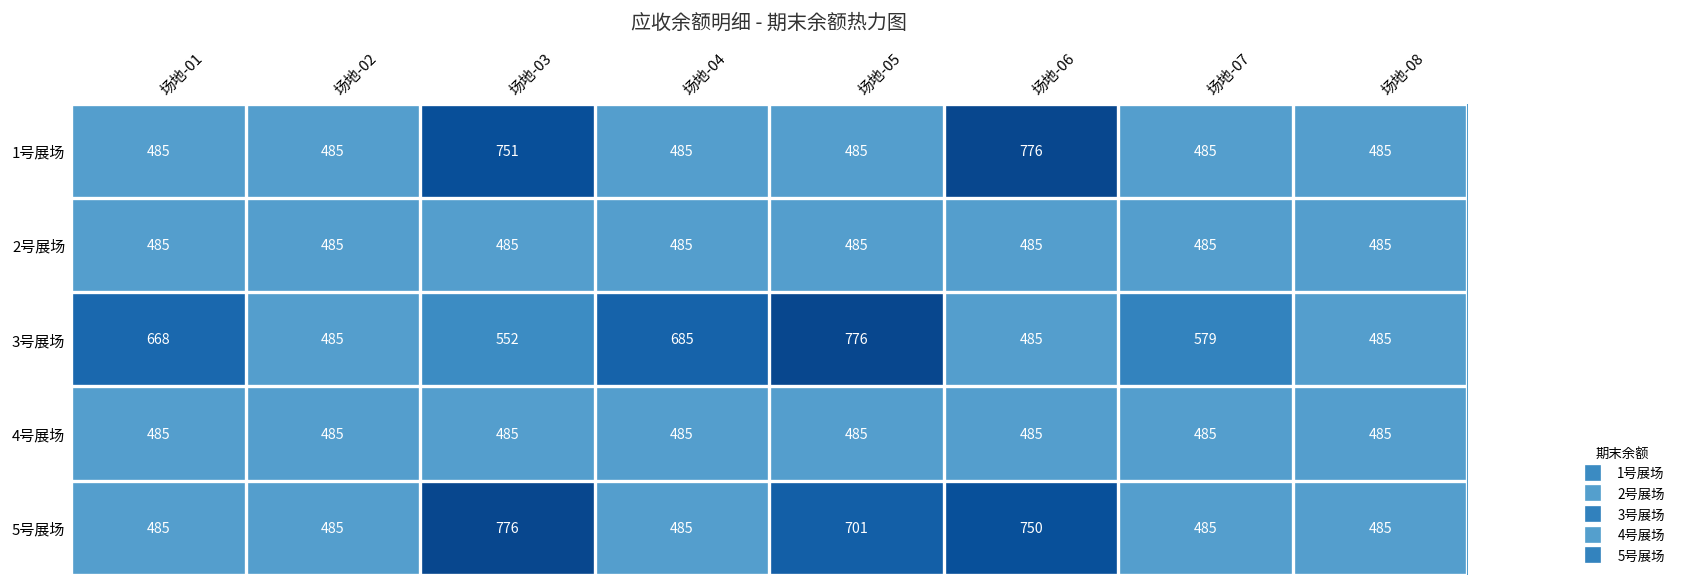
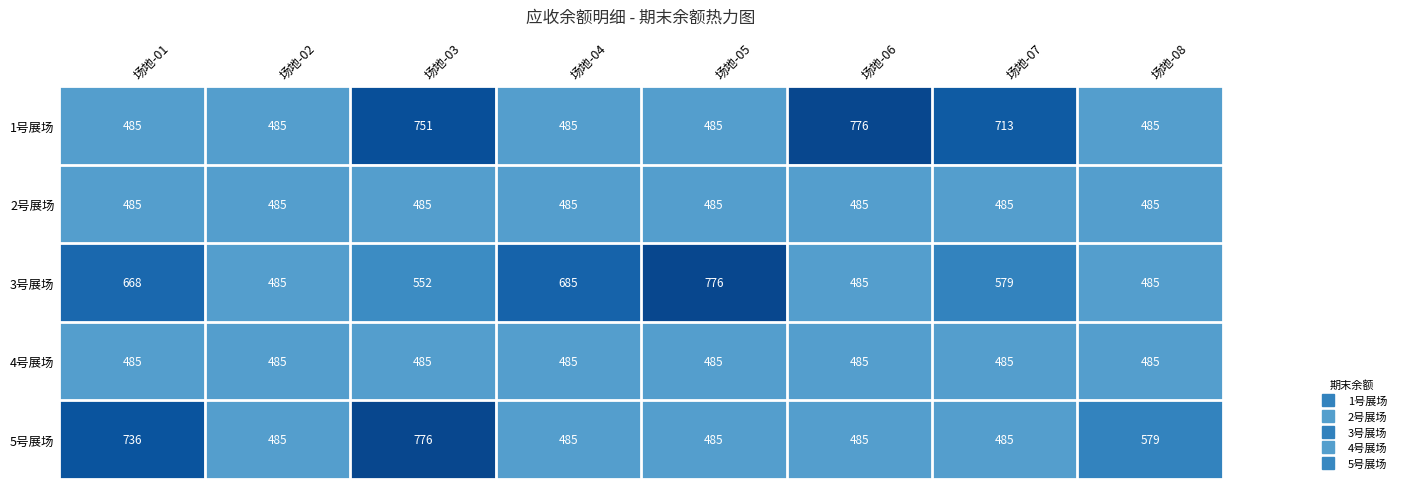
1号展场, 场地-07: 485 -> 713
5号展场, 场地-01: 485 -> 736
5号展场, 场地-05: 701 -> 485
5号展场, 场地-06: 750 -> 485
5号展场, 场地-08: 485 -> 579
